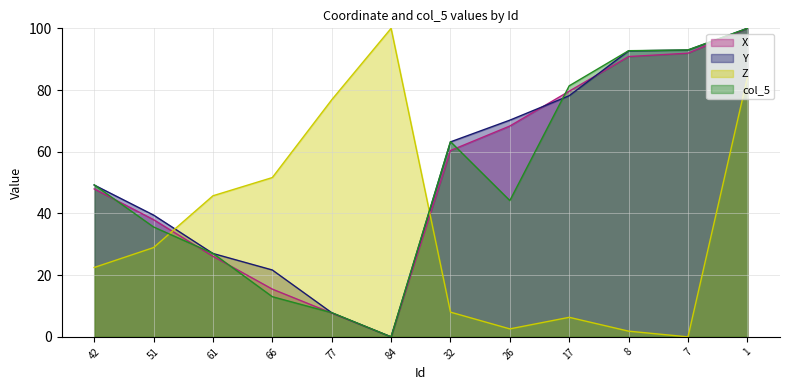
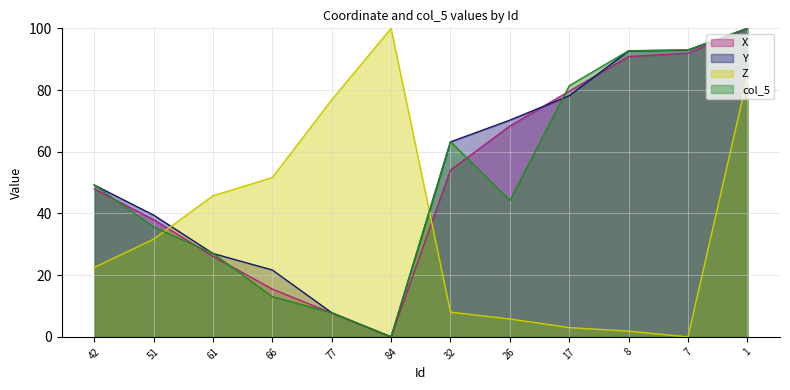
Z, 51: 29 -> 32
X, 32: 60 -> 54
Z, 26: 3 -> 6
Z, 17: 6 -> 3
